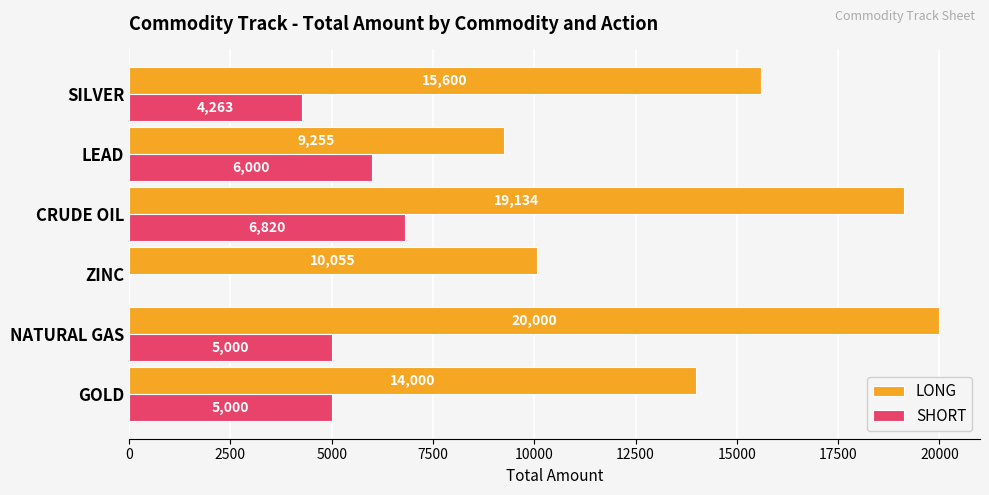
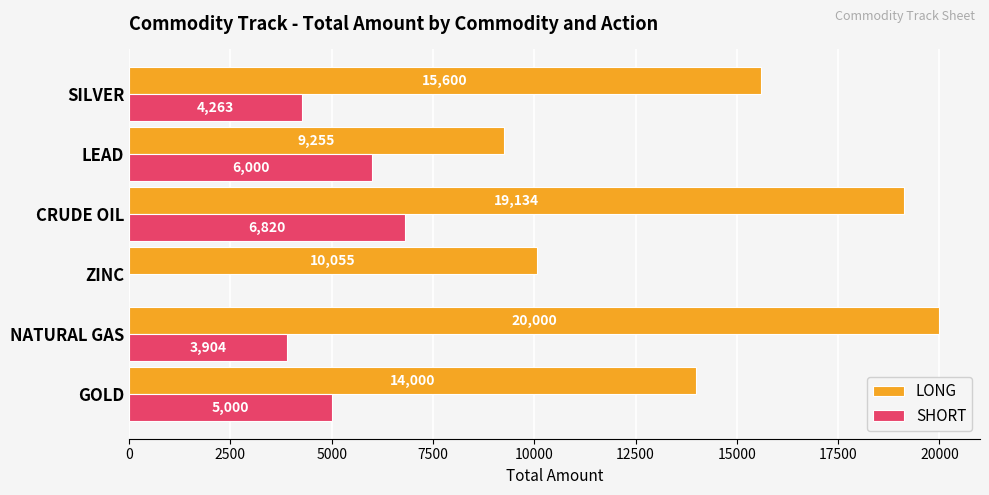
SHORT, NATURAL GAS: 5,000 -> 3,904
